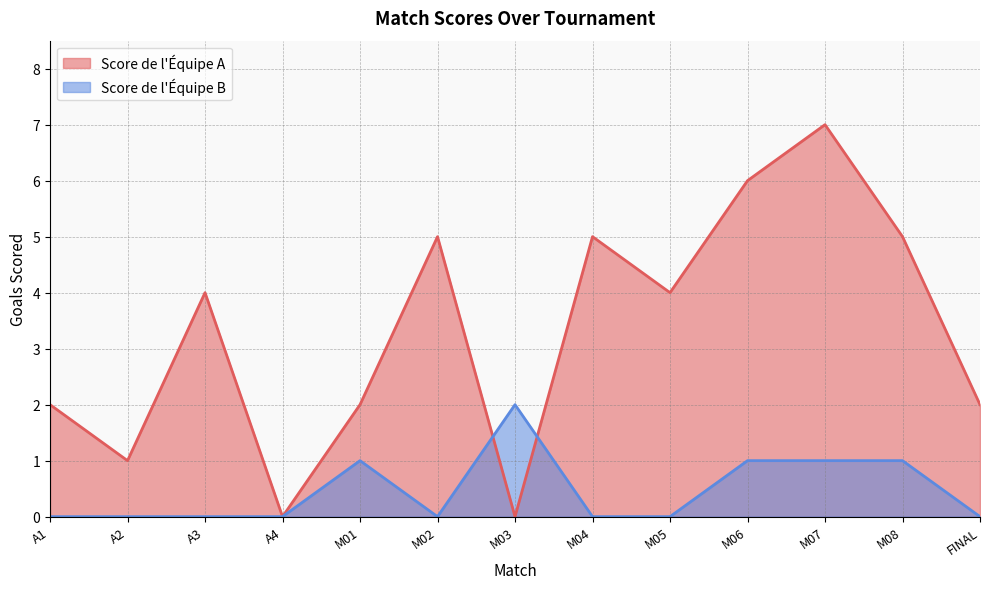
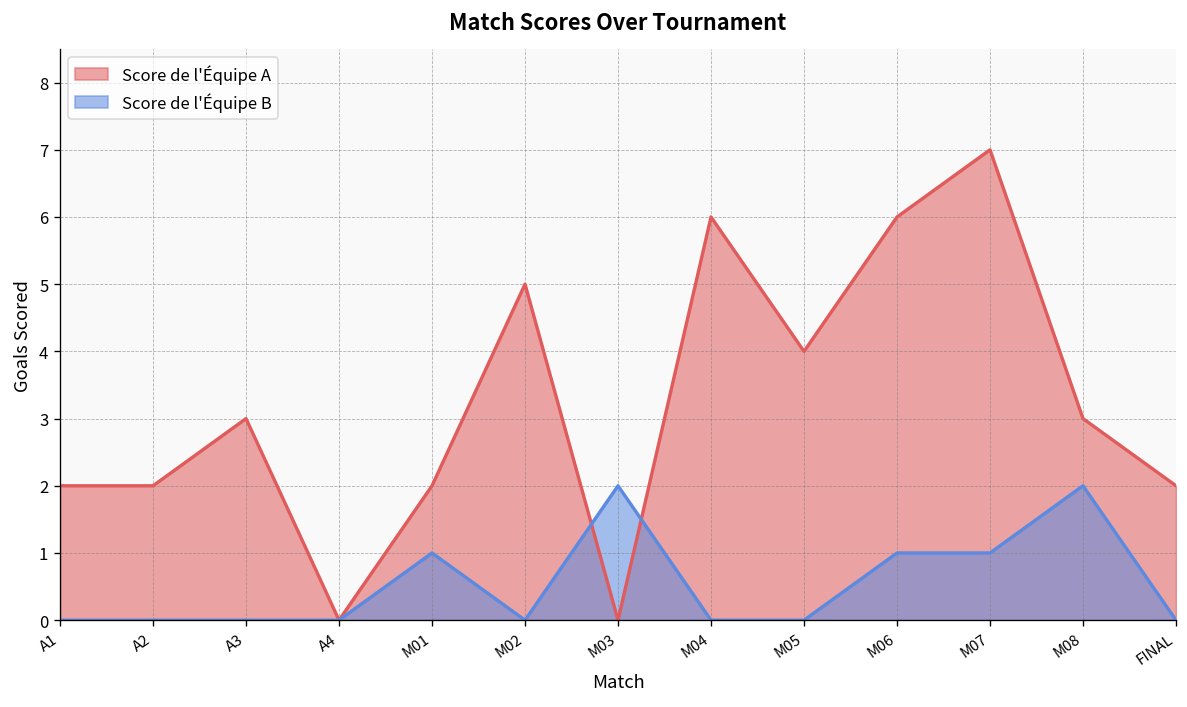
Score de l'Équipe A, A2: 1 -> 2
Score de l'Équipe A, A3: 4 -> 3
Score de l'Équipe A, M04: 5 -> 6
Score de l'Équipe A, M08: 5 -> 3
Score de l'Équipe B, M08: 1 -> 2
